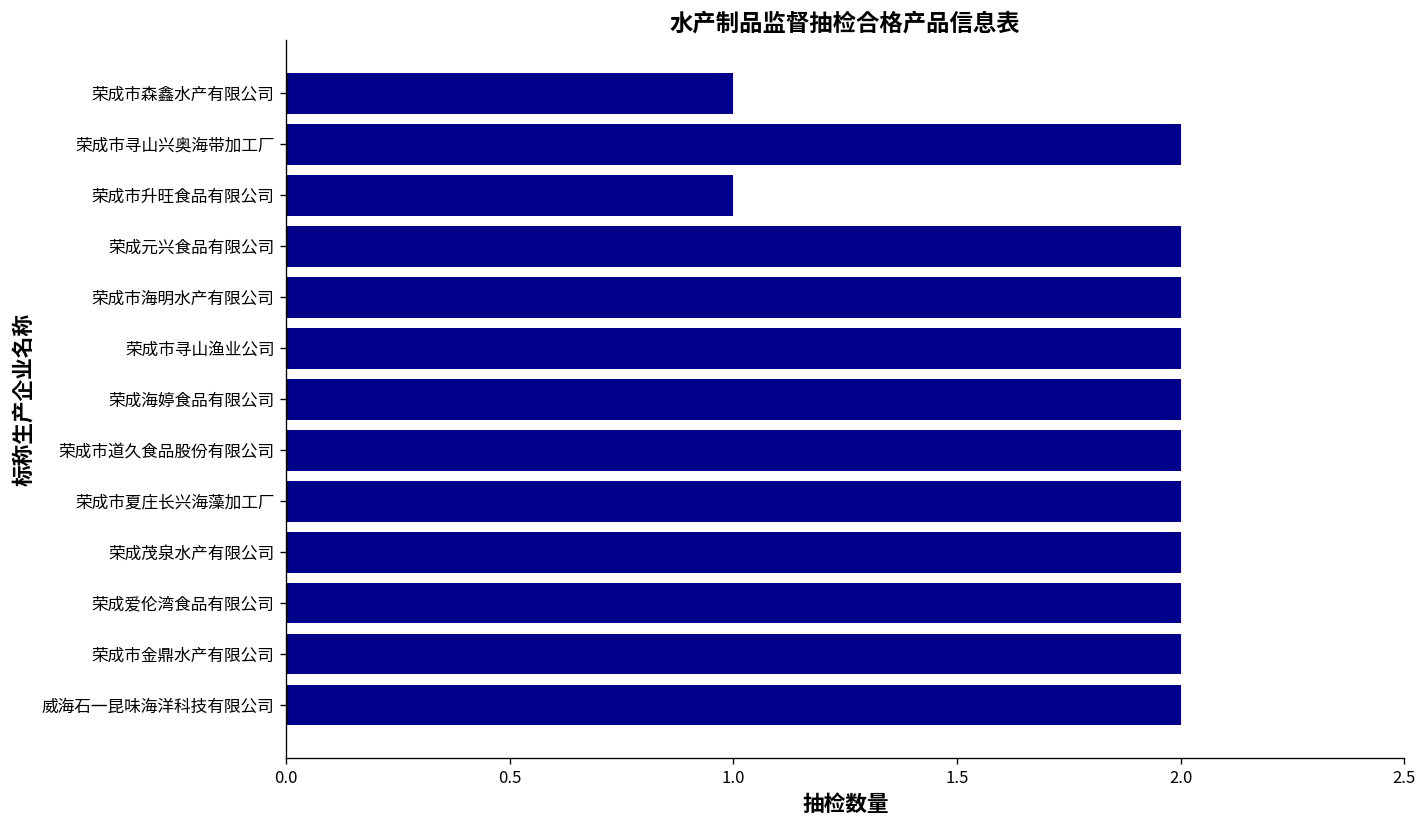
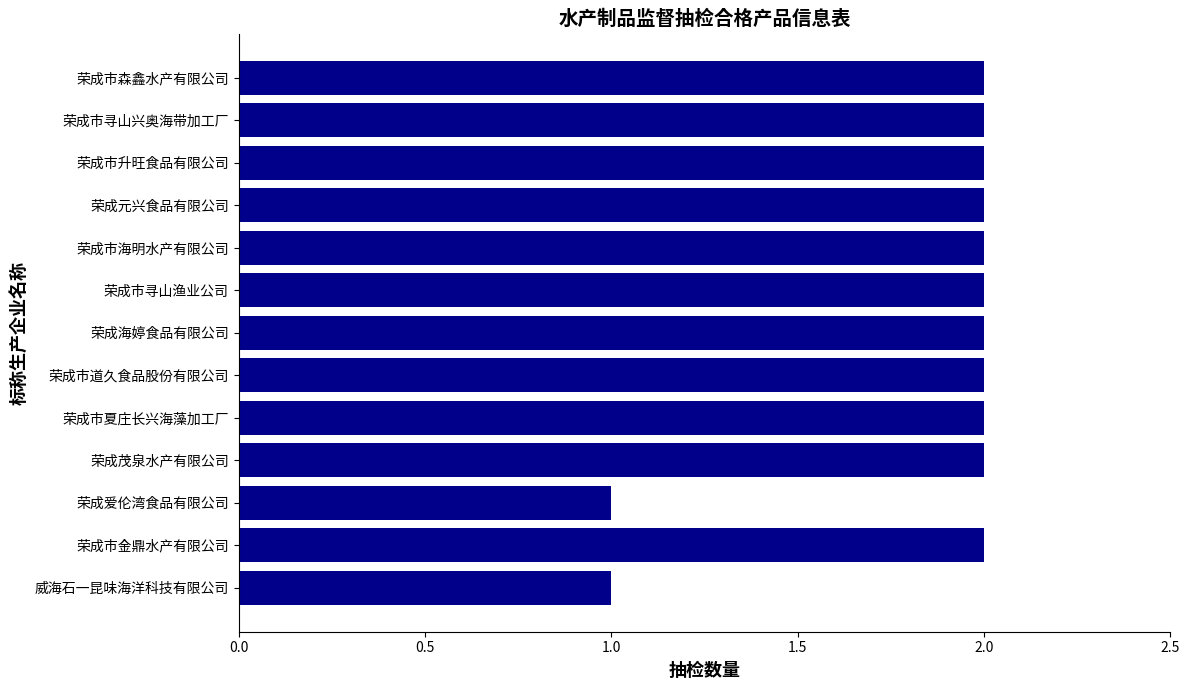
荣成市森鑫水产有限公司: 1 -> 2
荣成市升旺食品有限公司: 1 -> 2
荣成爱伦湾食品有限公司: 2 -> 1
威海石一昆味海洋科技有限公司: 2 -> 1
